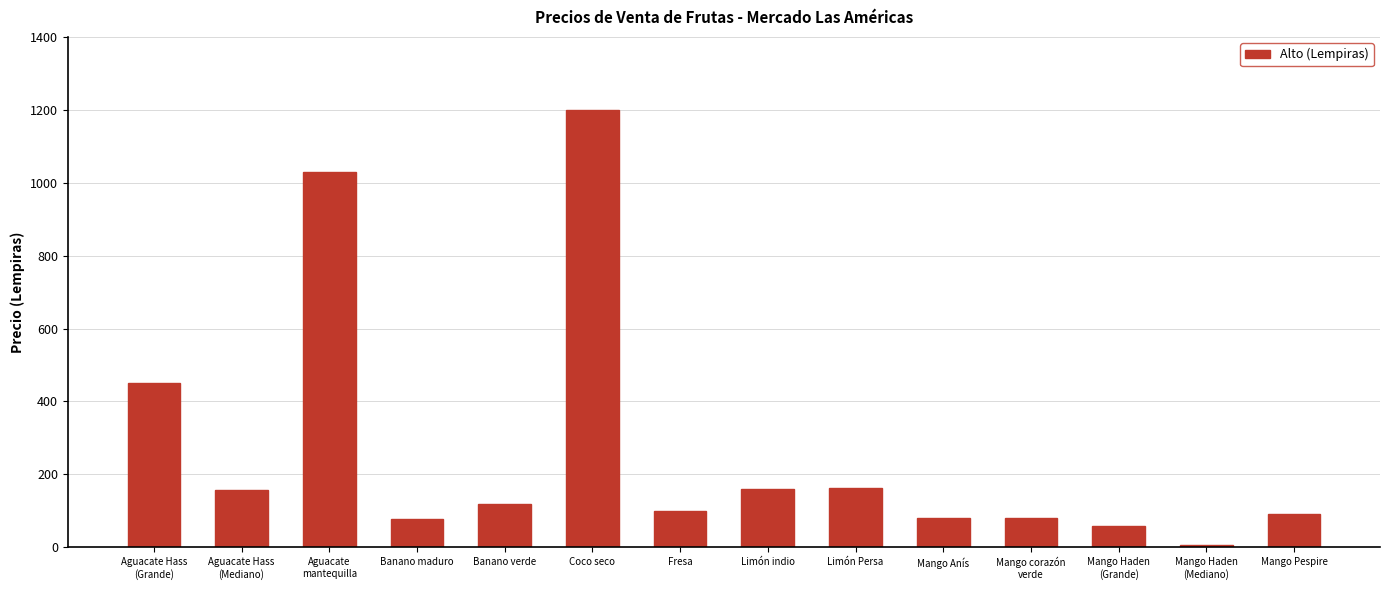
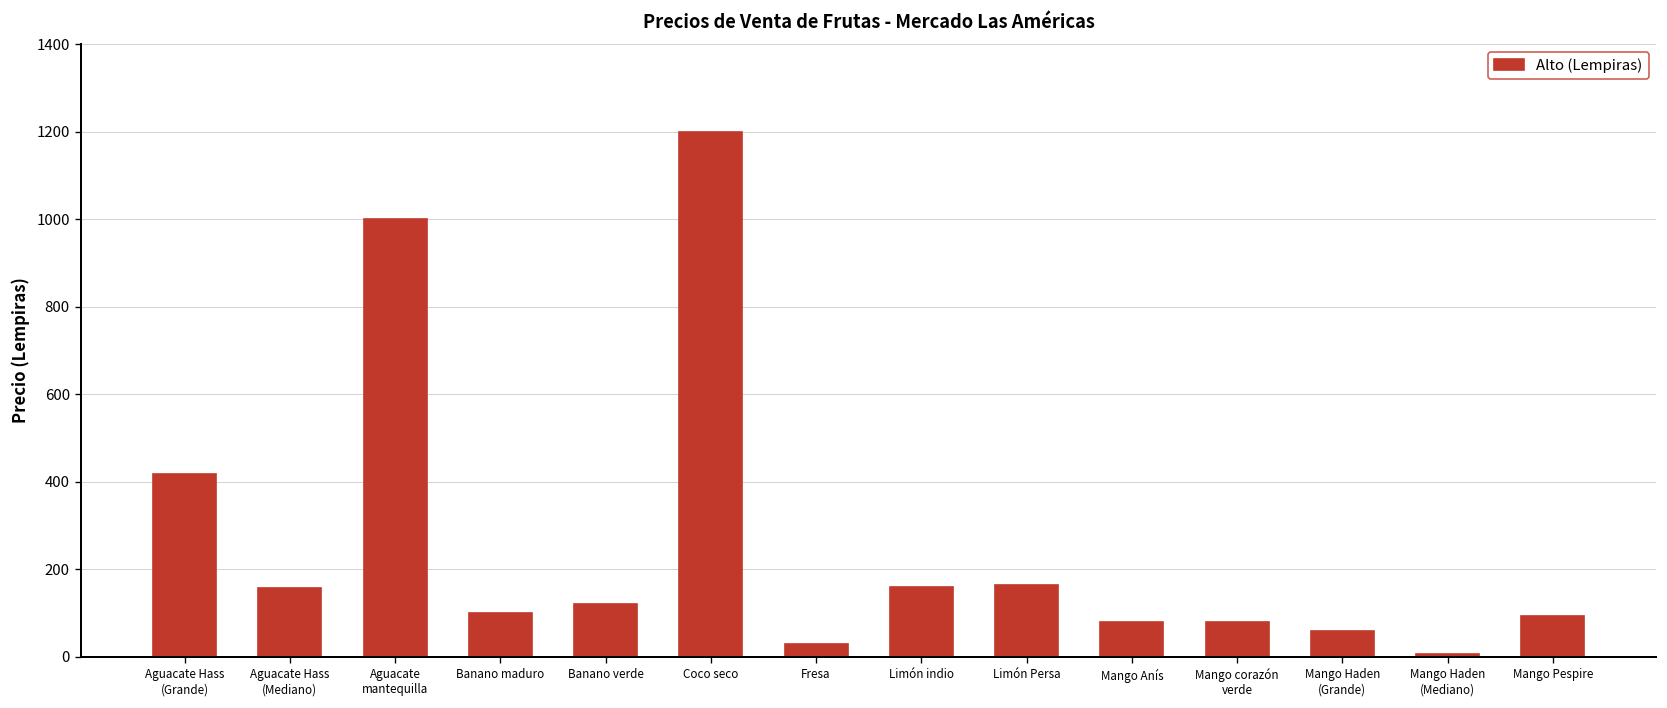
Aguacate Hass (Grande): 450 -> 420
Aguacate mantequilla: 1030 -> 1000
Banano maduro: 80 -> 100
Fresa: 100 -> 30
